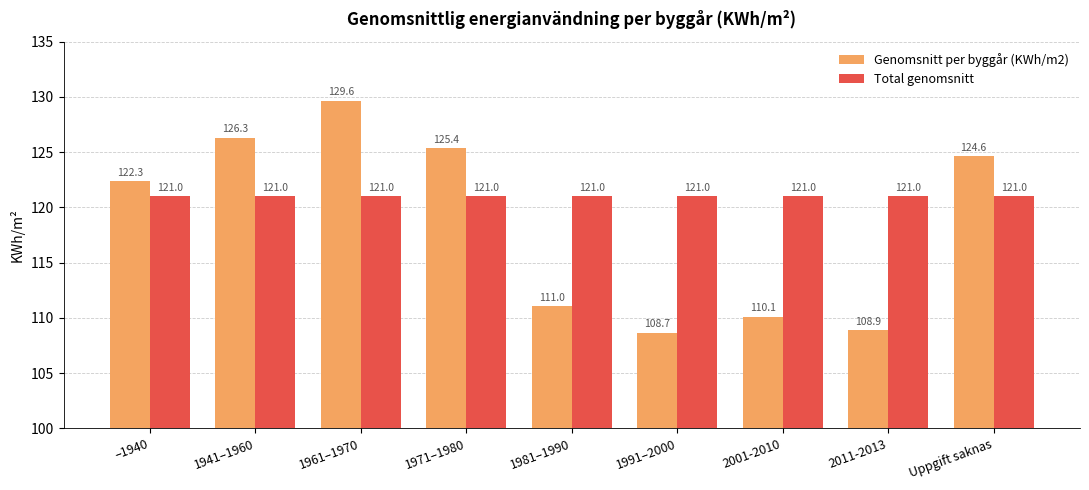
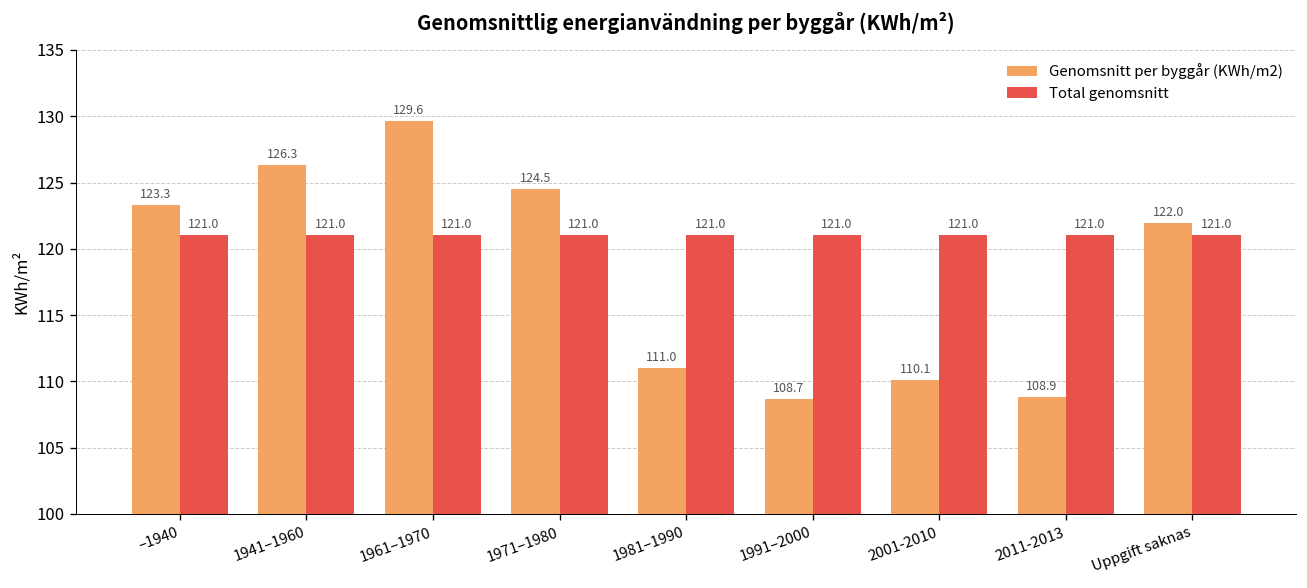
Genomsnitt per byggår (KWh/m2), –1940: 122.3 -> 123.3
Genomsnitt per byggår (KWh/m2), 1971–1980: 125.4 -> 124.5
Genomsnitt per byggår (KWh/m2), Uppgift saknas: 124.6 -> 122.0
